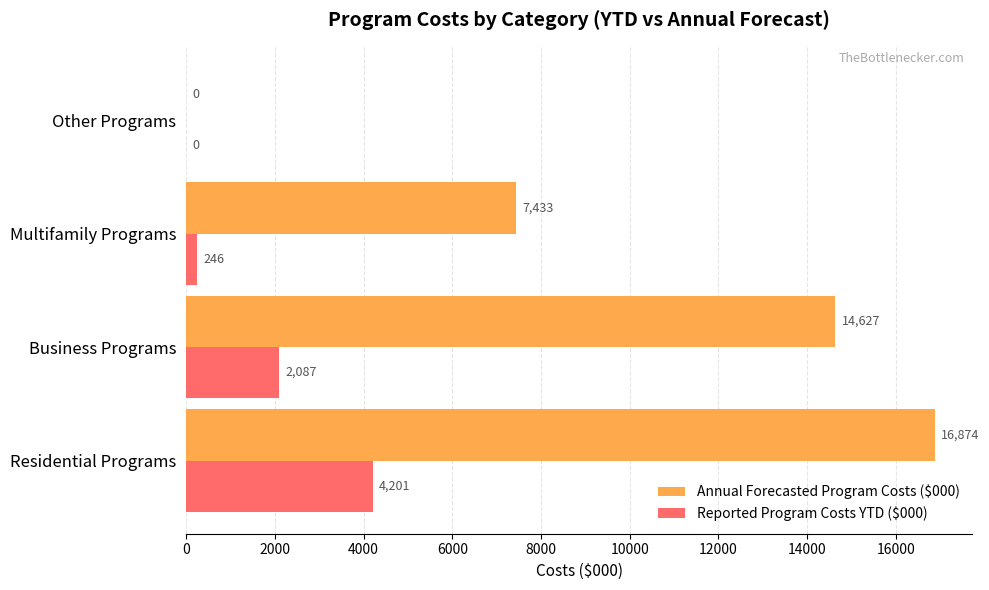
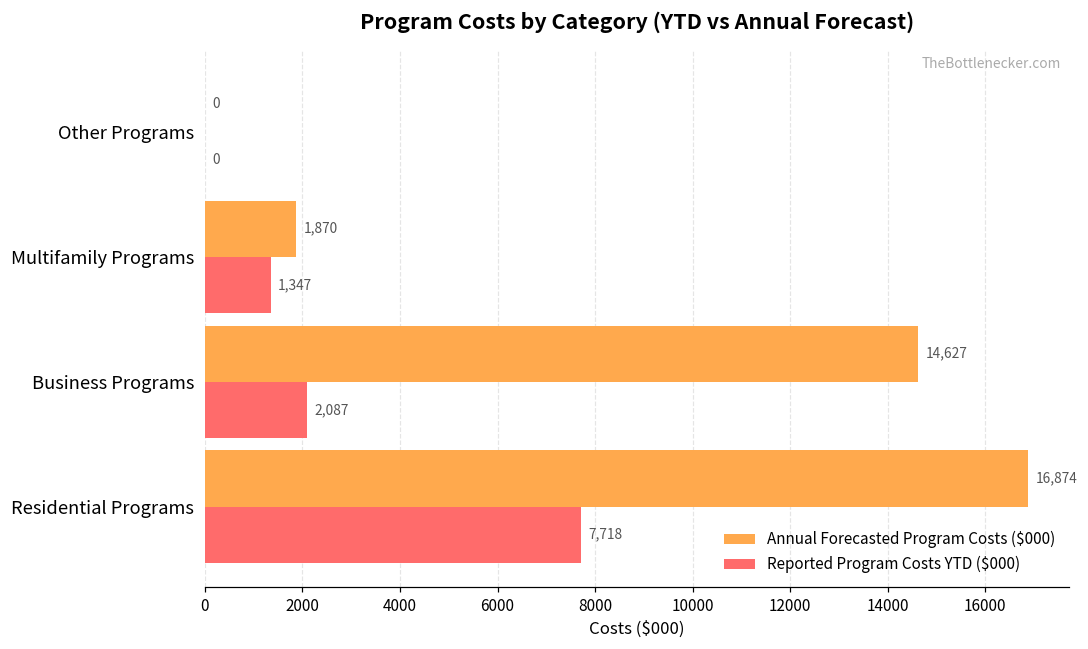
Annual Forecasted Program Costs ($000), Multifamily Programs: 7,433 -> 1,870
Reported Program Costs YTD ($000), Multifamily Programs: 246 -> 1,347
Reported Program Costs YTD ($000), Residential Programs: 4,201 -> 7,718
